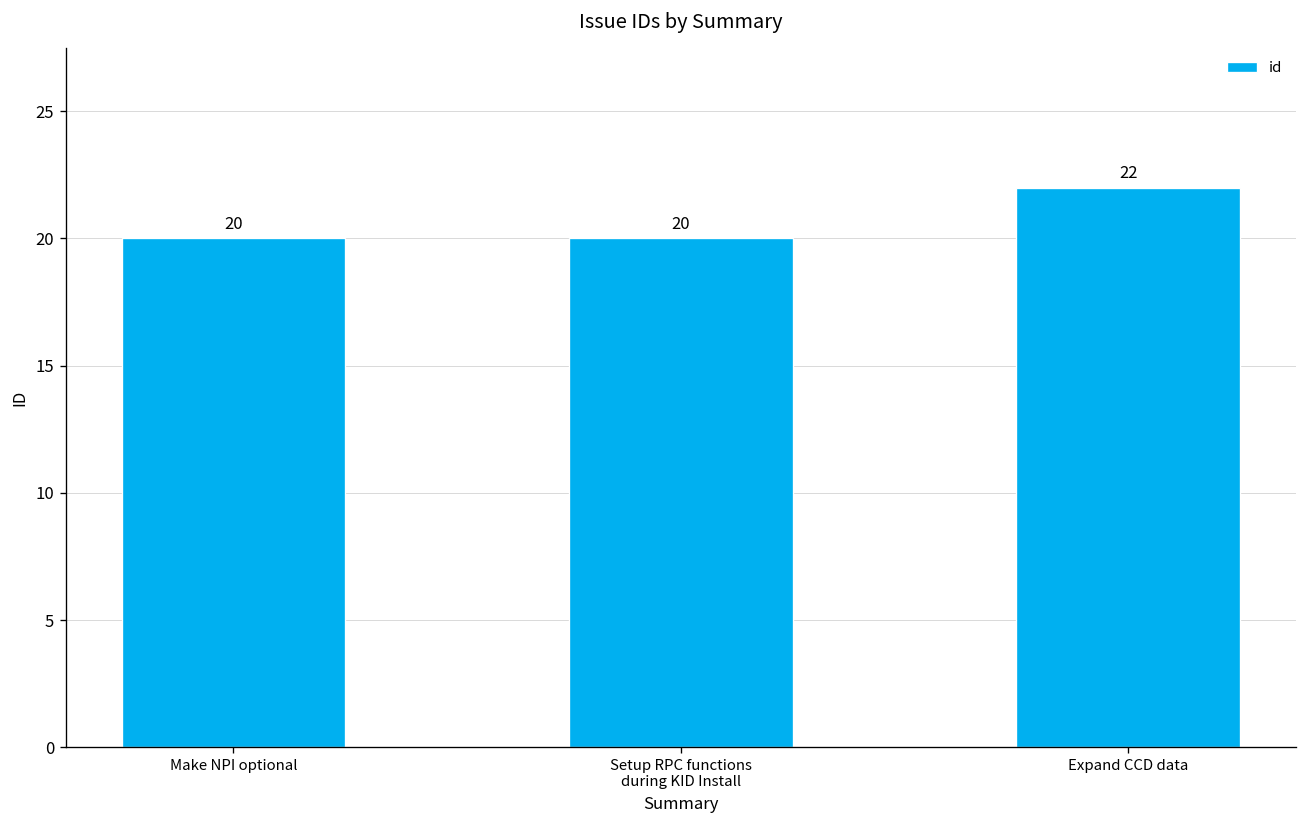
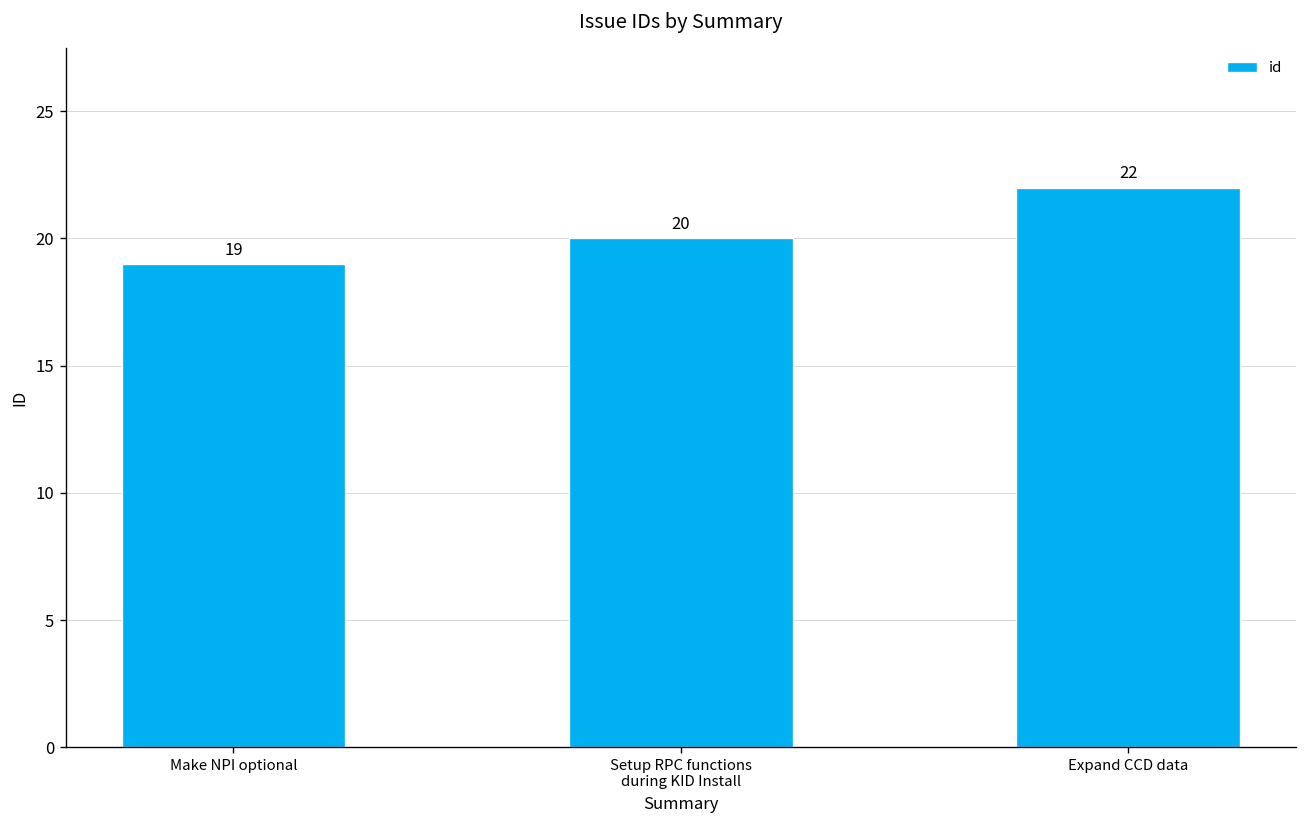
Make NPI optional: 20 -> 19
